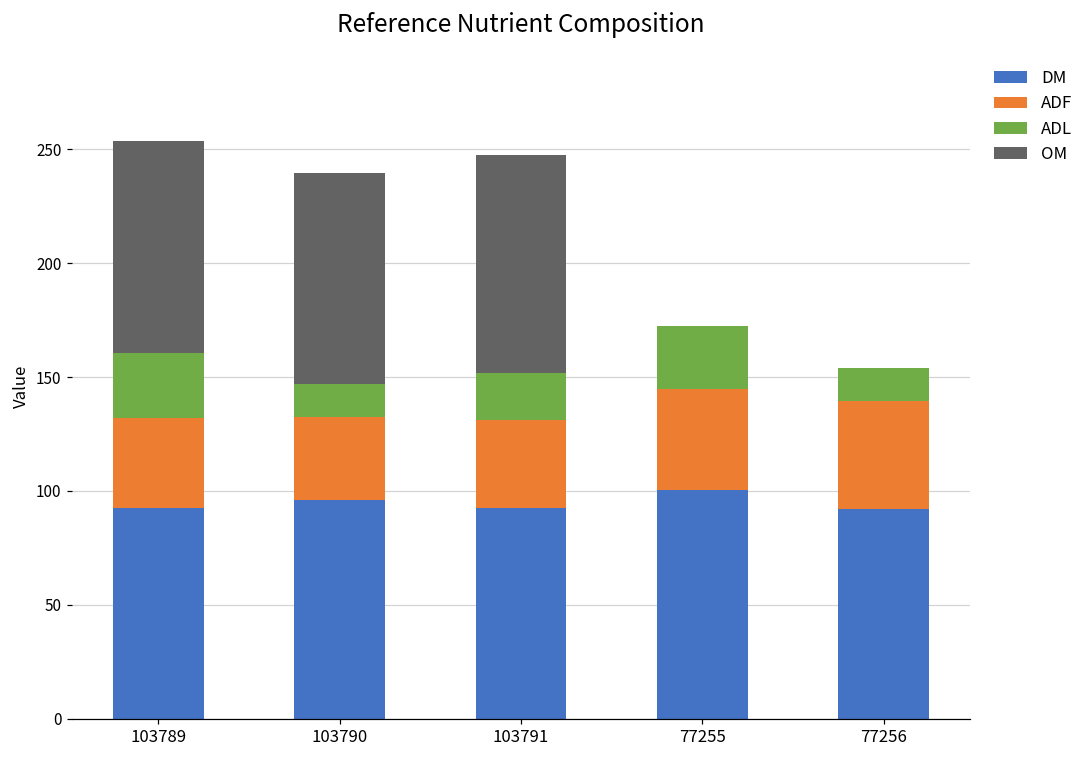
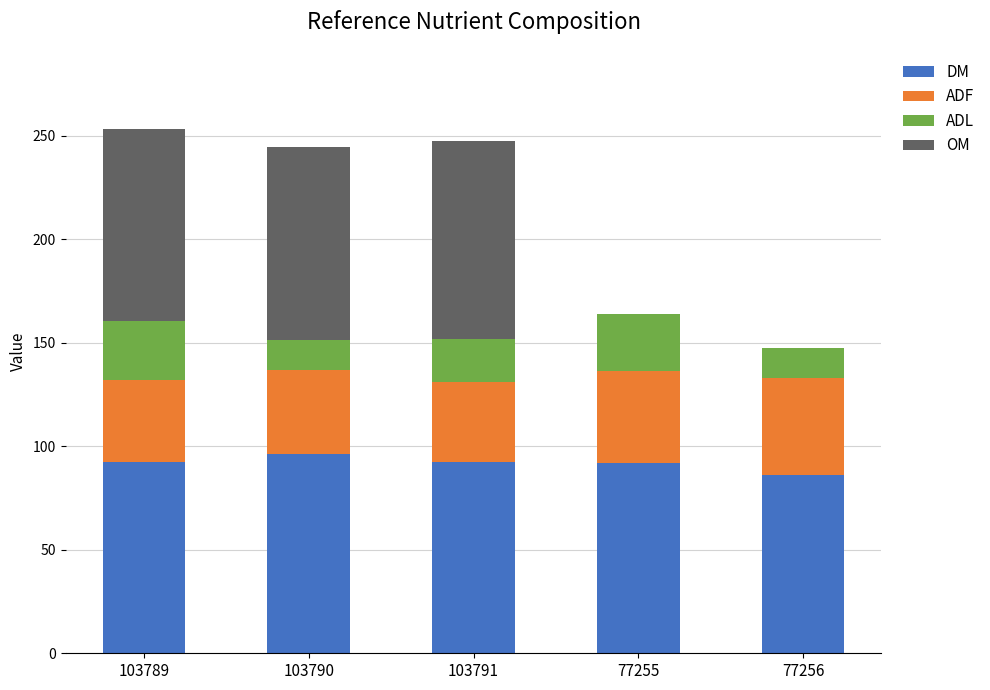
ADF, 103790: 36 -> 41
DM, 77255: 101 -> 92
DM, 77256: 92 -> 86
